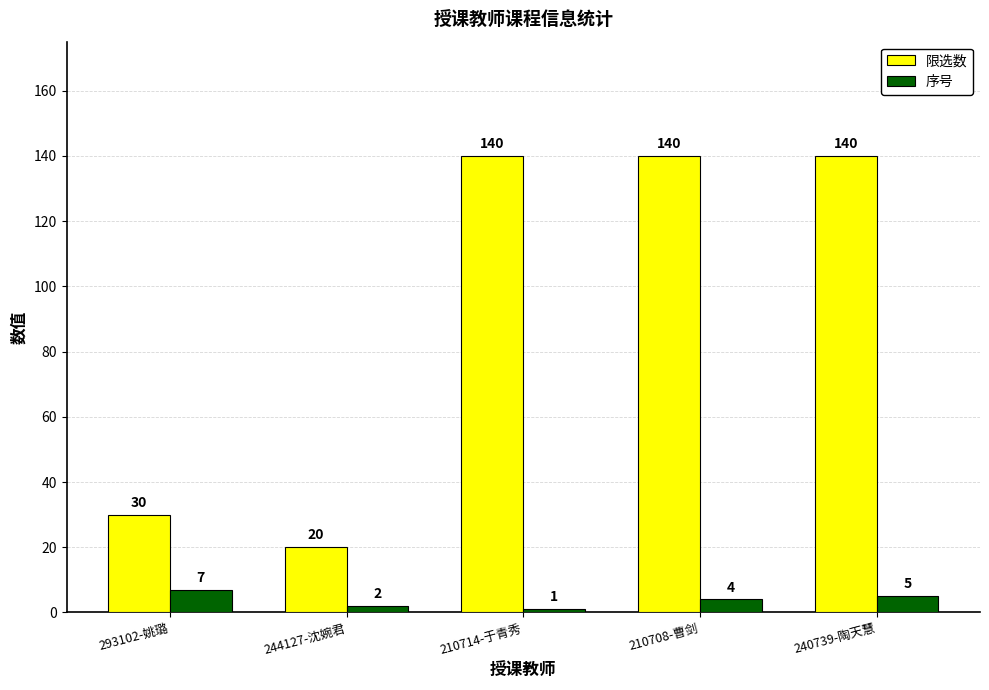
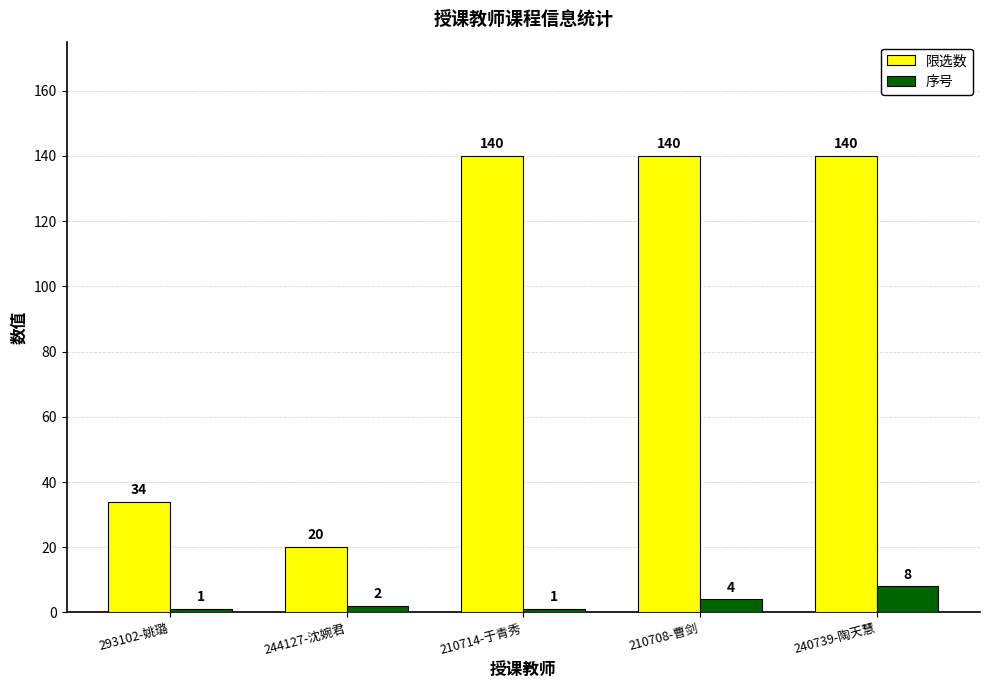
限选数, 293102-姚璐: 30 -> 34
序号, 293102-姚璐: 7 -> 1
序号, 240739-陶天慧: 5 -> 8
